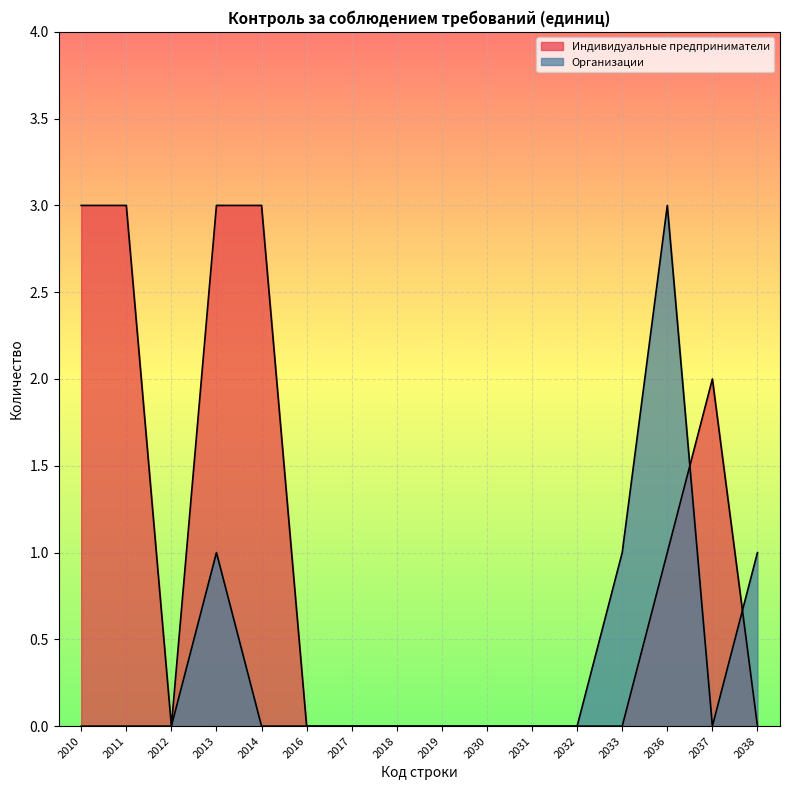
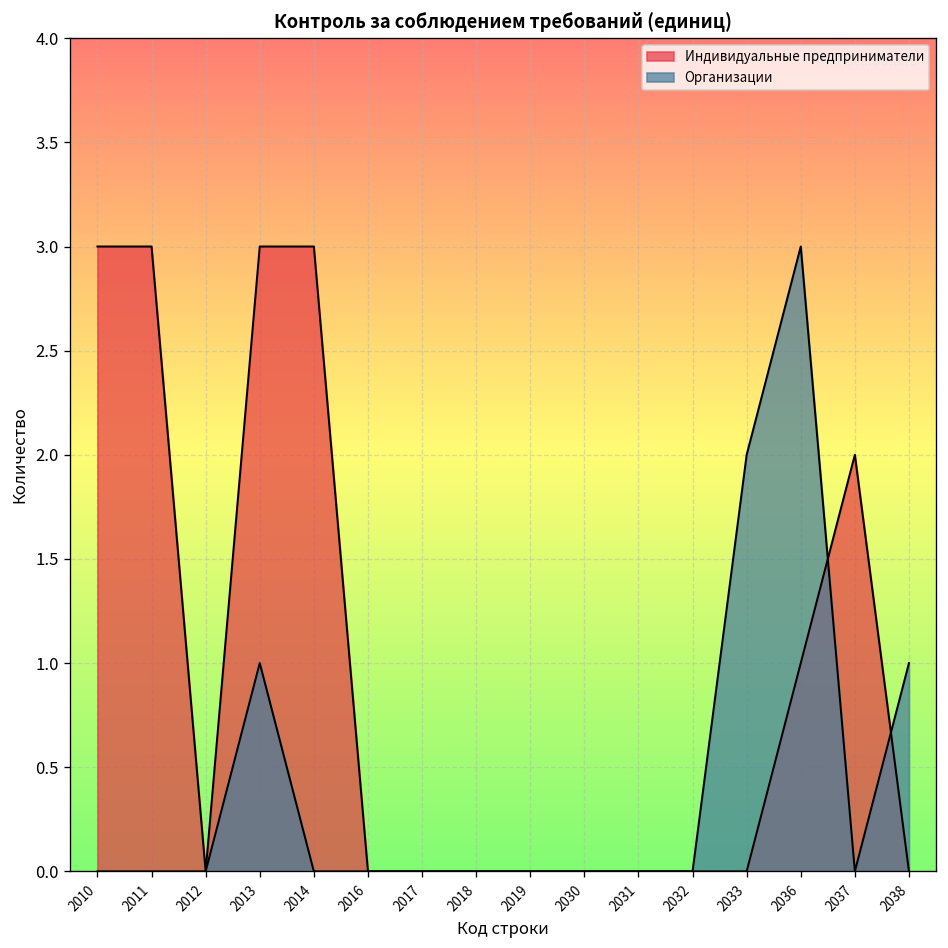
Организации, 2033: 1 -> 2
